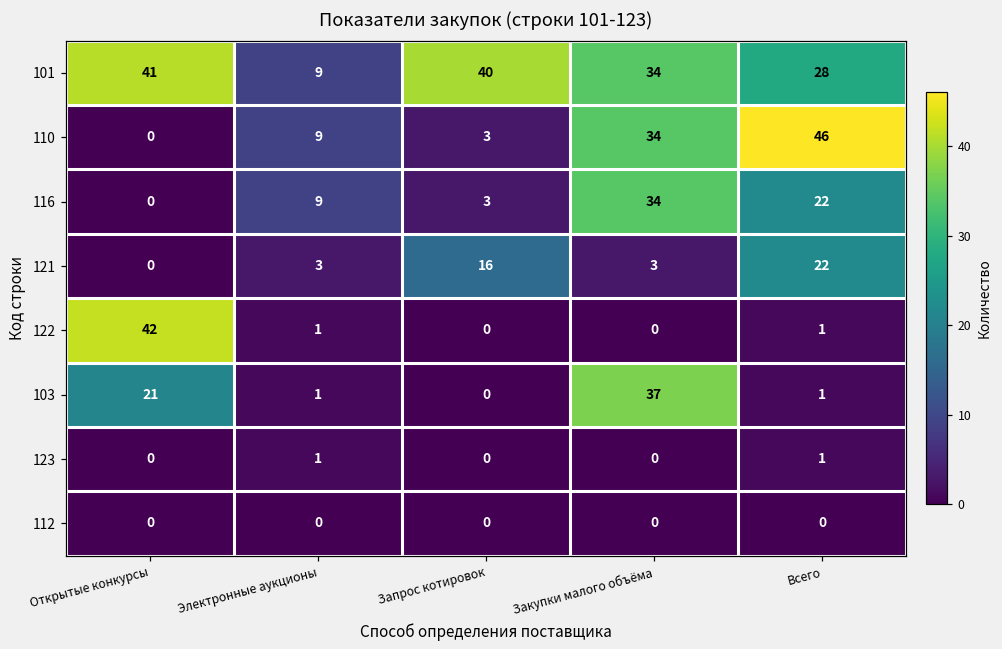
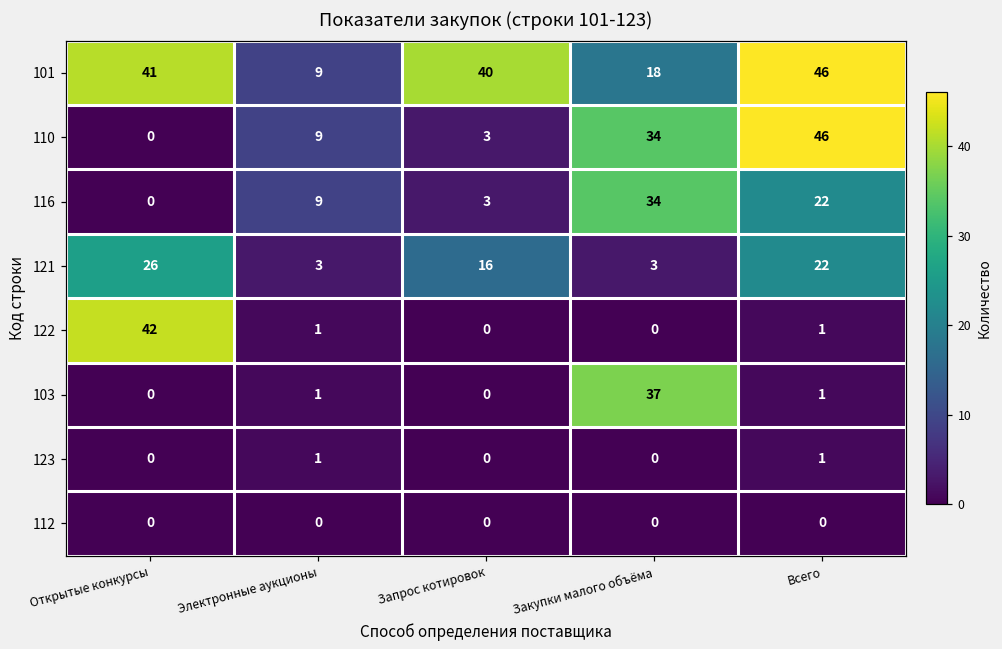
101, Закупки малого объёма: 34 -> 18
101, Всего: 28 -> 46
121, Открытые конкурсы: 0 -> 26
103, Открытые конкурсы: 21 -> 0
